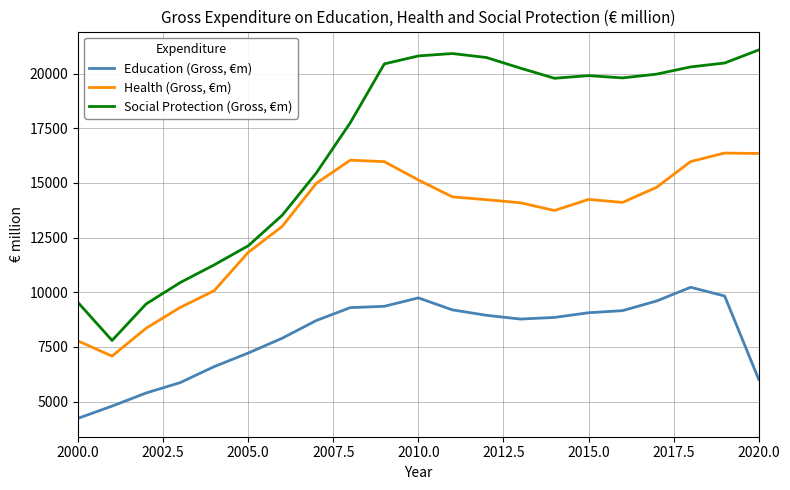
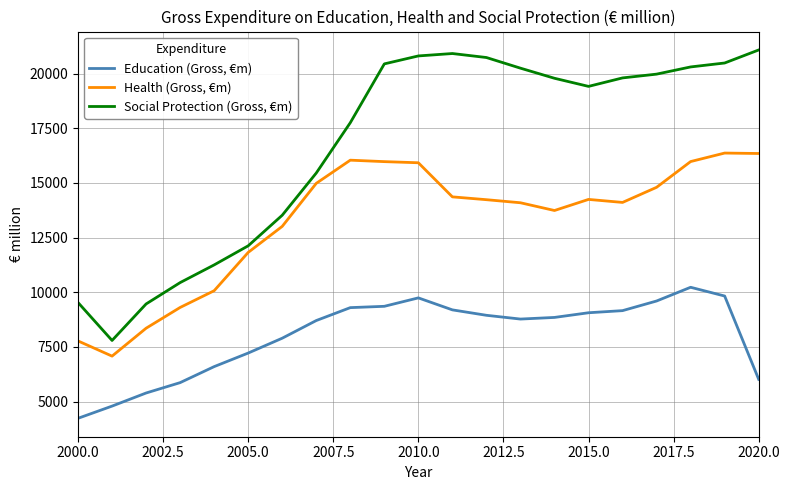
Health (Gross, €m), 2010.0: 15100 -> 15900
Social Protection (Gross, €m), 2015.0: 19900 -> 19400
